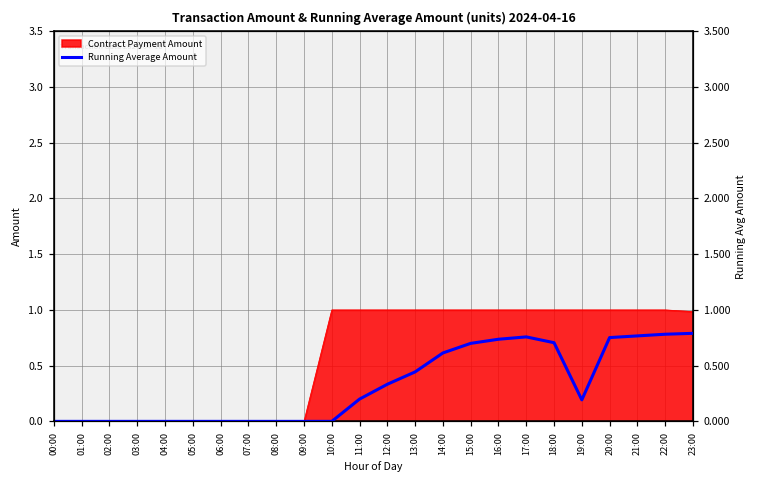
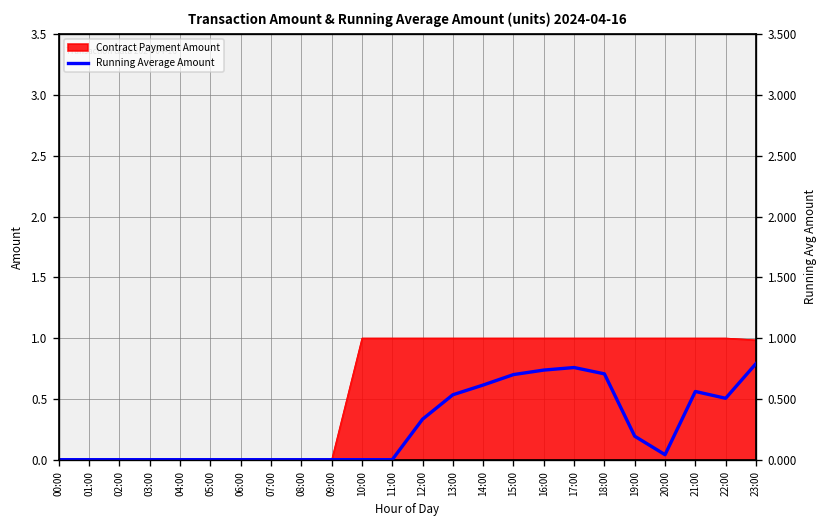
Running Average Amount, 11:00: 0.2 -> 0.0
Running Average Amount, 13:00: 0.44 -> 0.53
Running Average Amount, 20:00: 0.75 -> 0.04
Running Average Amount, 21:00: 0.77 -> 0.56
Running Average Amount, 22:00: 0.78 -> 0.51
